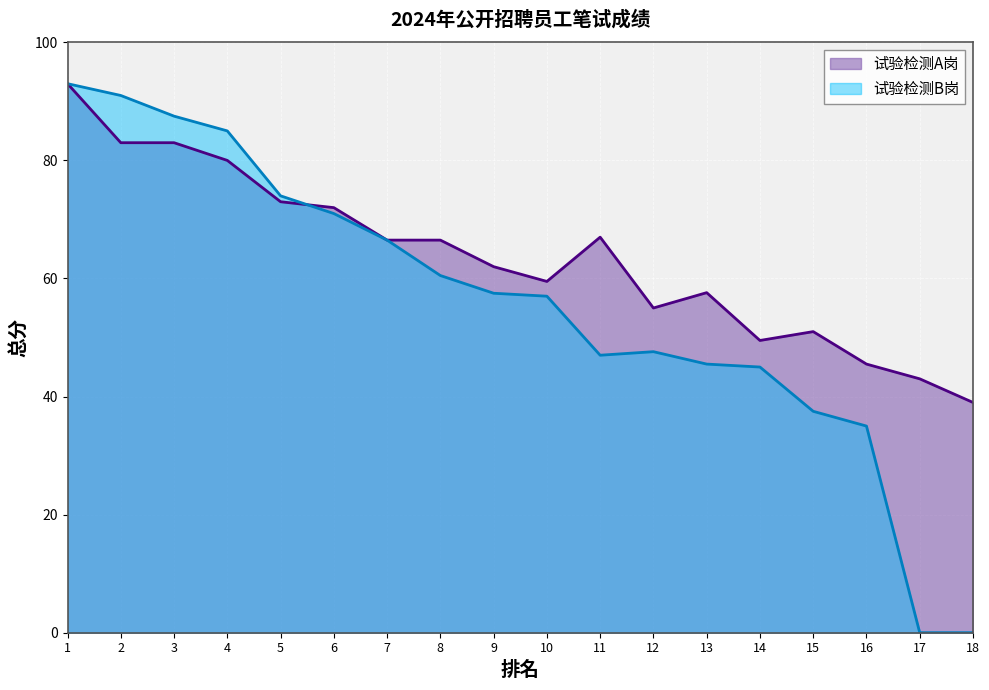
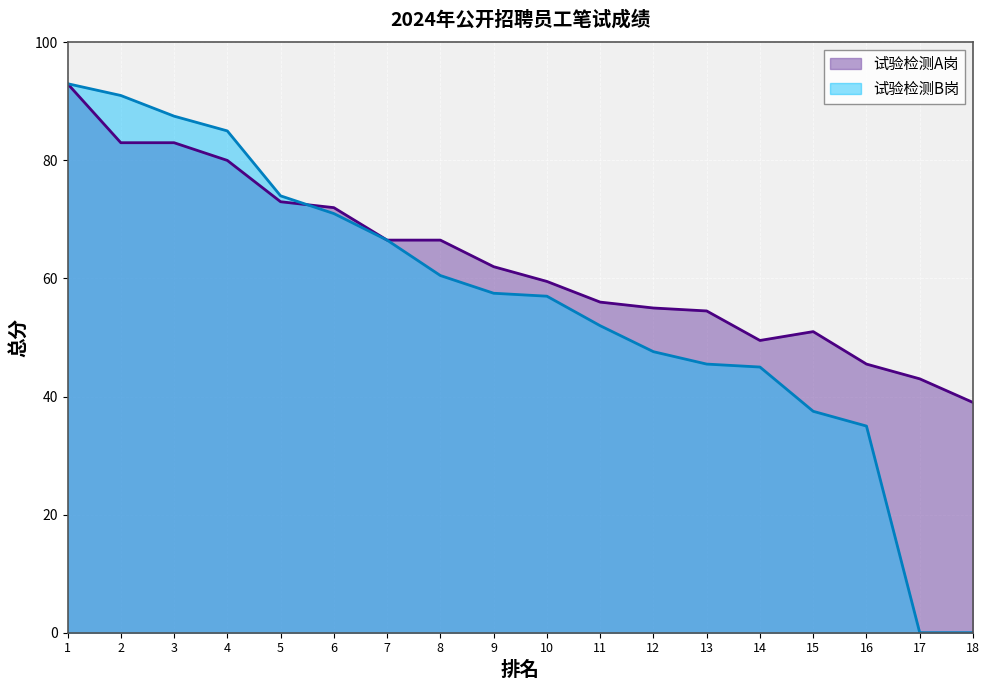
试验检测A岗, 11: 67 -> 56
试验检测B岗, 11: 47 -> 52
试验检测A岗, 13: 58 -> 55
